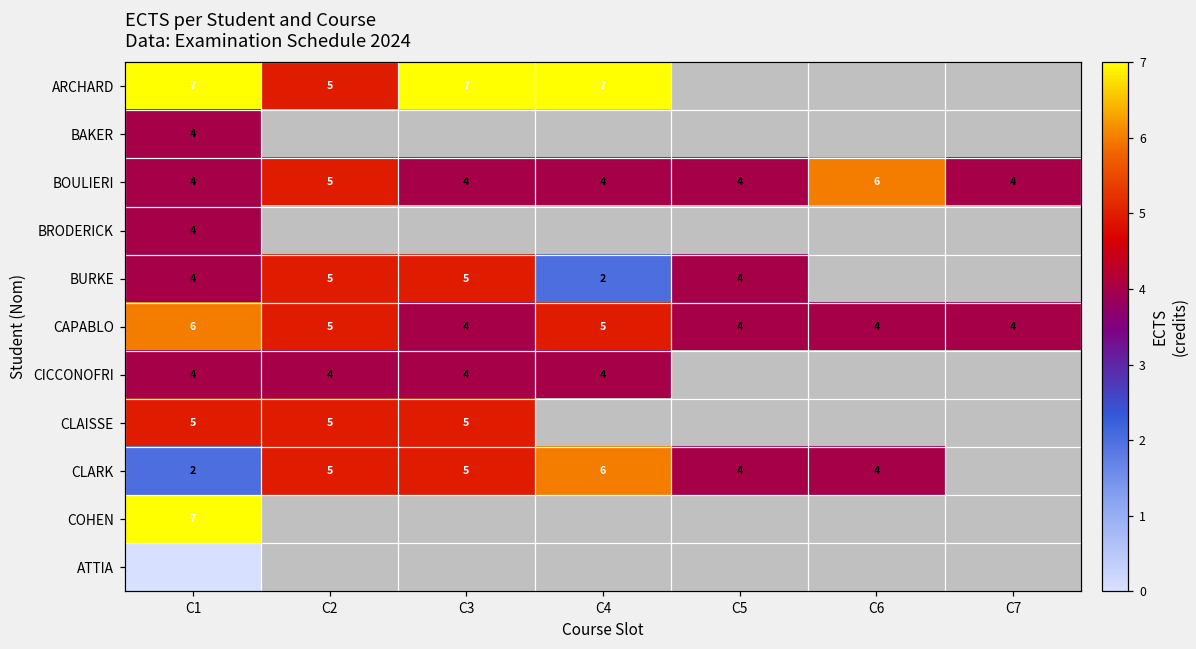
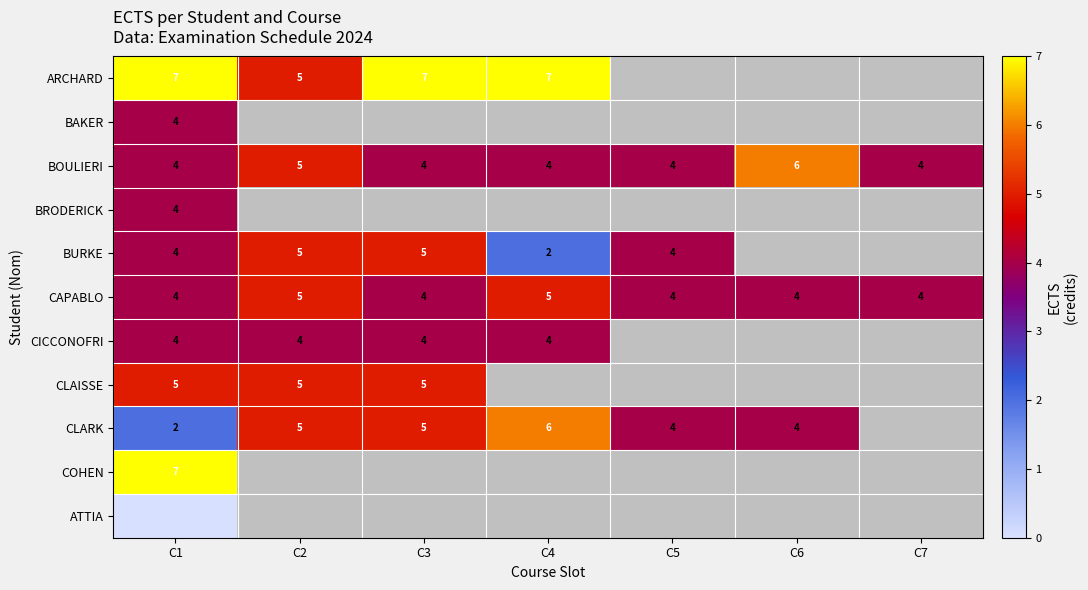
CAPABLO, C1: 6 -> 4
